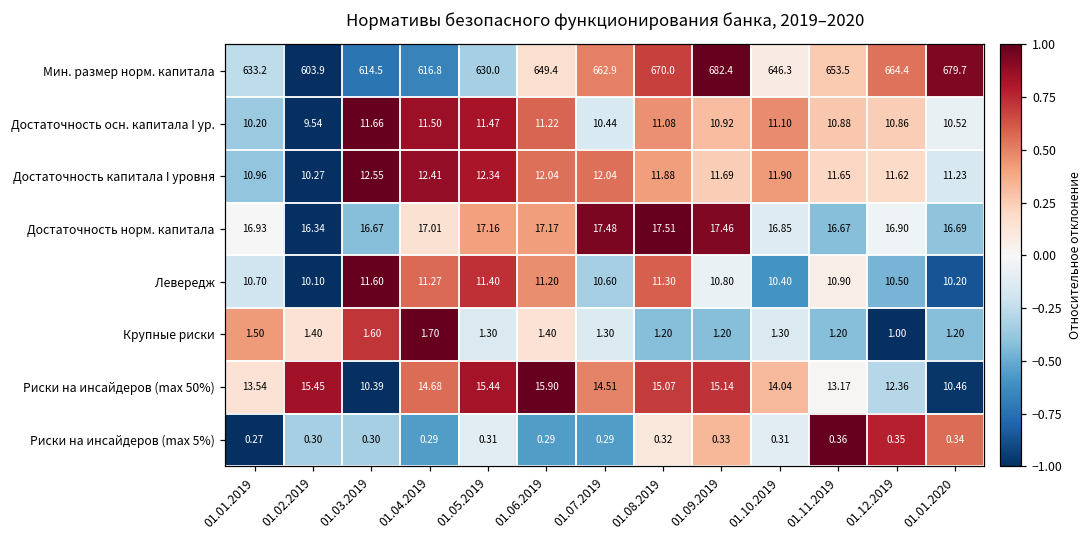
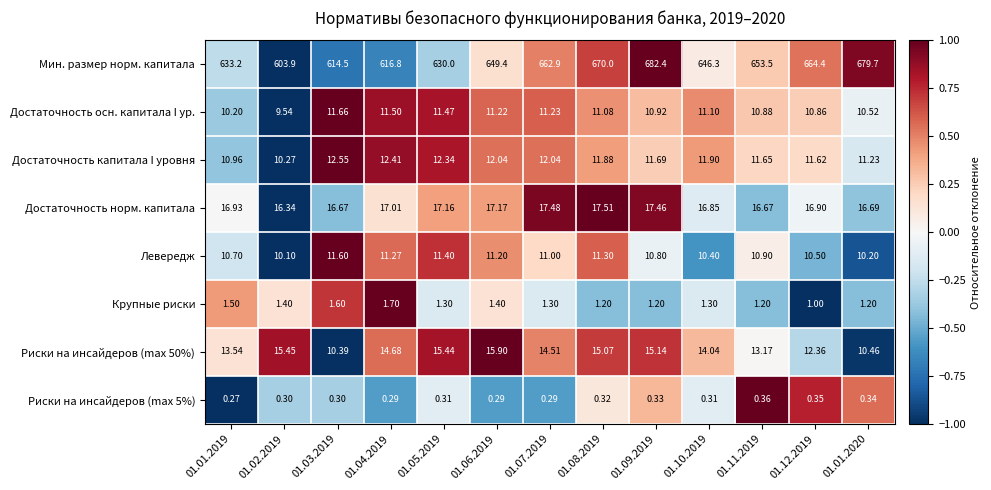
Достаточность осн. капитала I ур., 01.07.2019: 10.44 -> 11.23
Левередж, 01.07.2019: 10.60 -> 11.00
